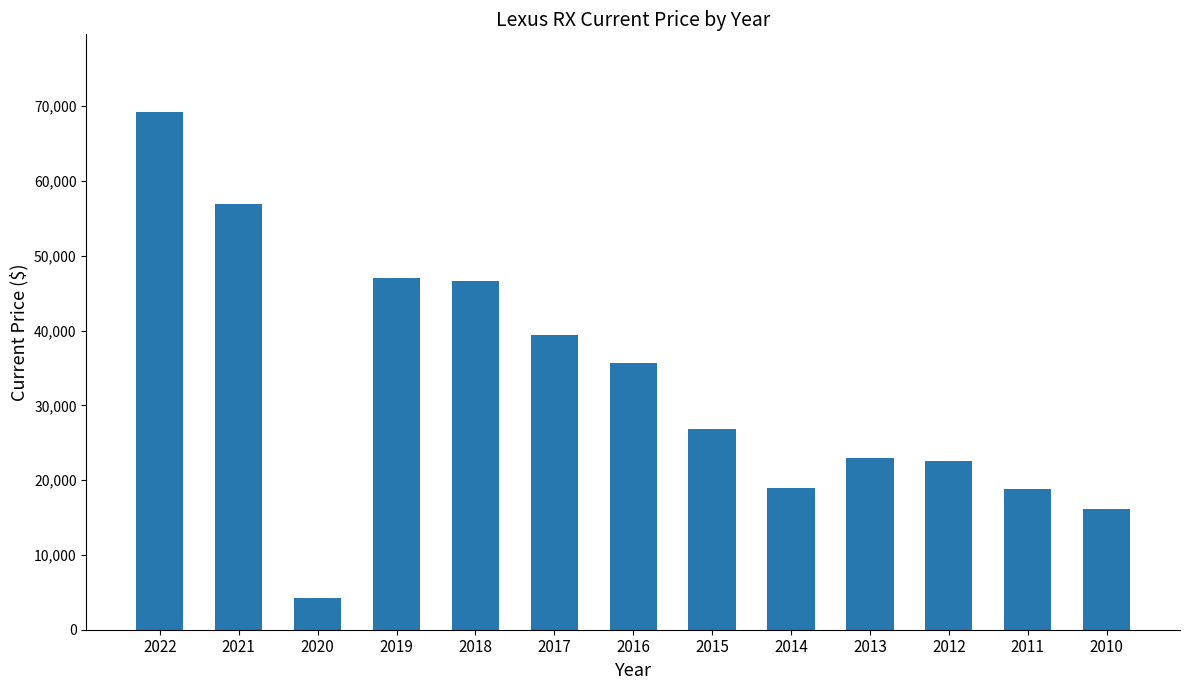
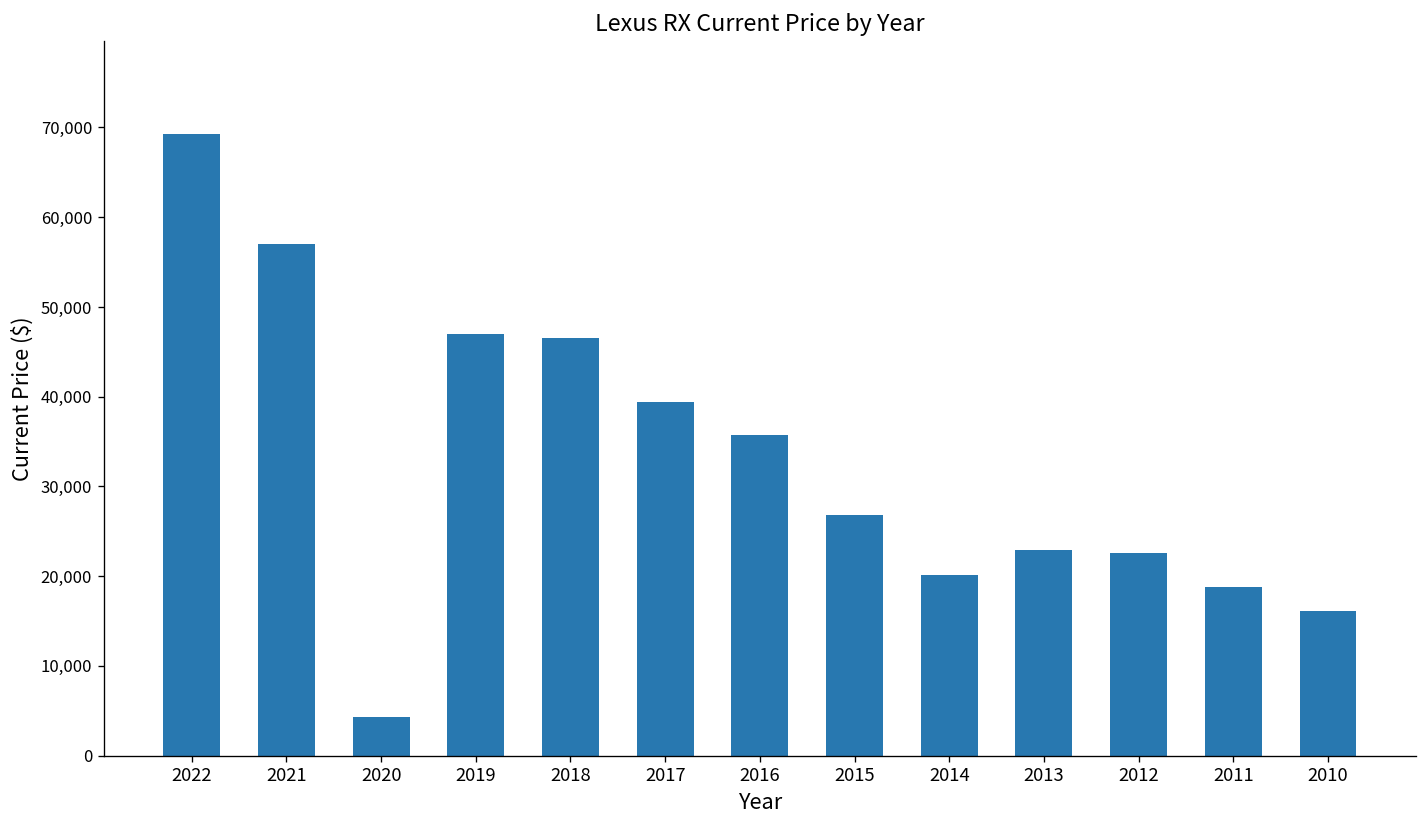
2014: 19,000 -> 20,000
